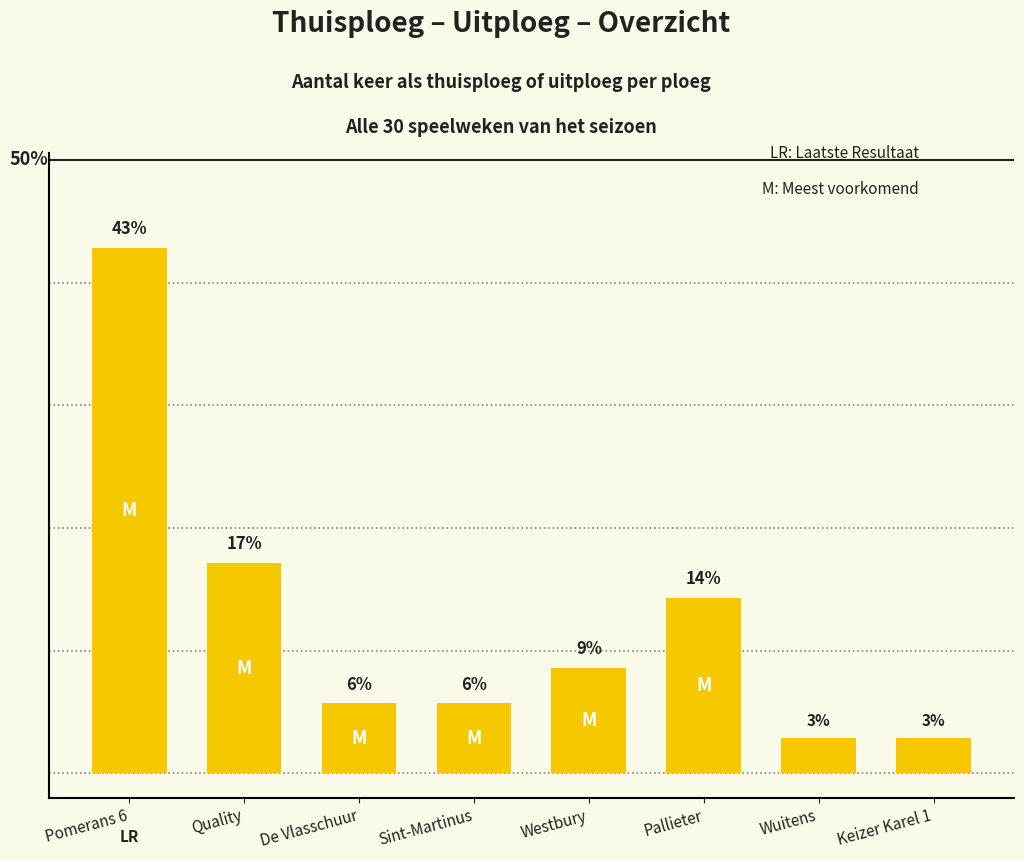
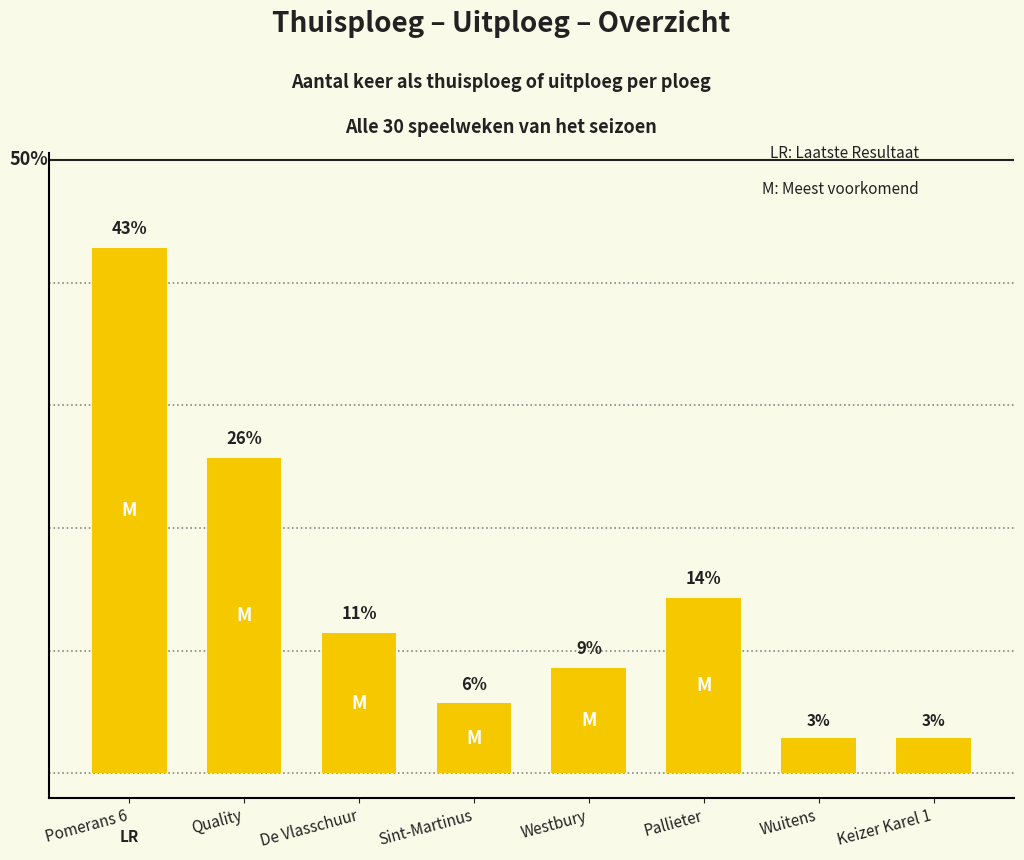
Quality: 17% -> 26%
De Vlasschuur: 6% -> 11%
